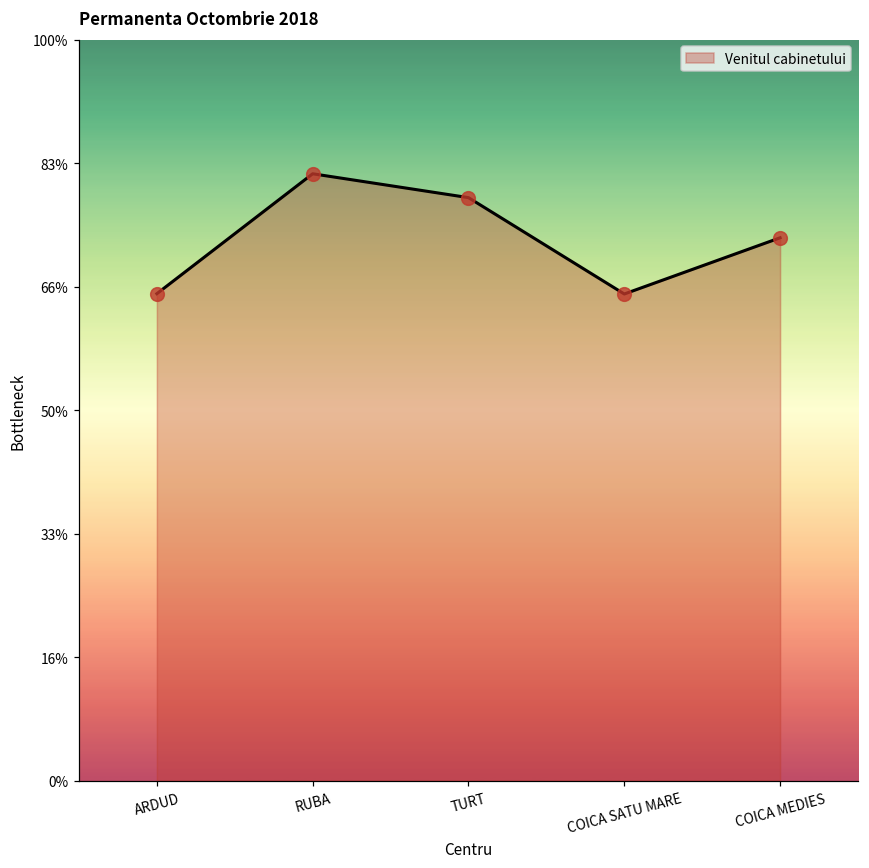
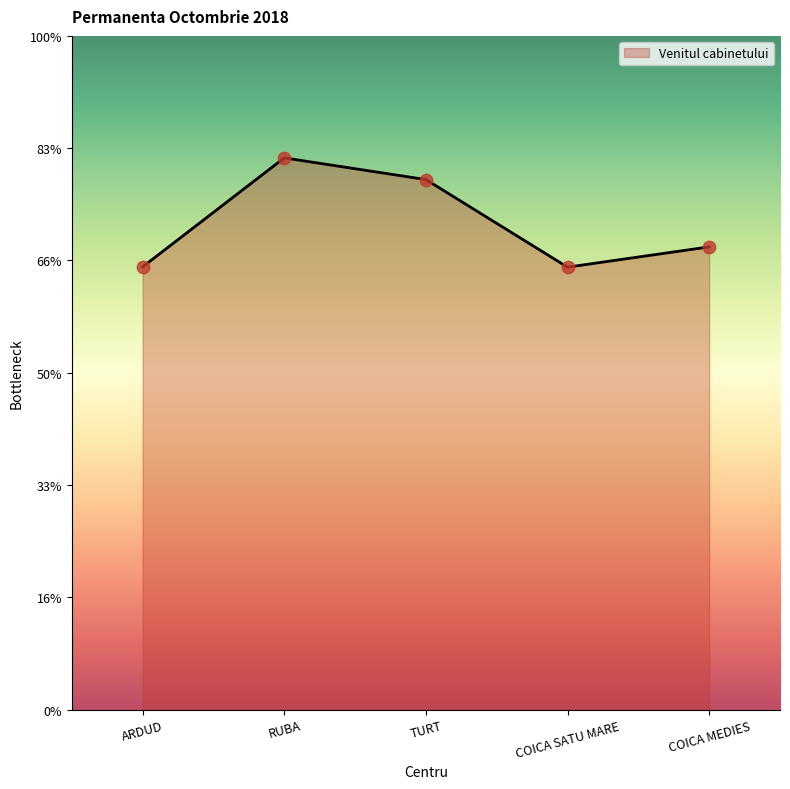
COICA MEDIES: 73% -> 69%
